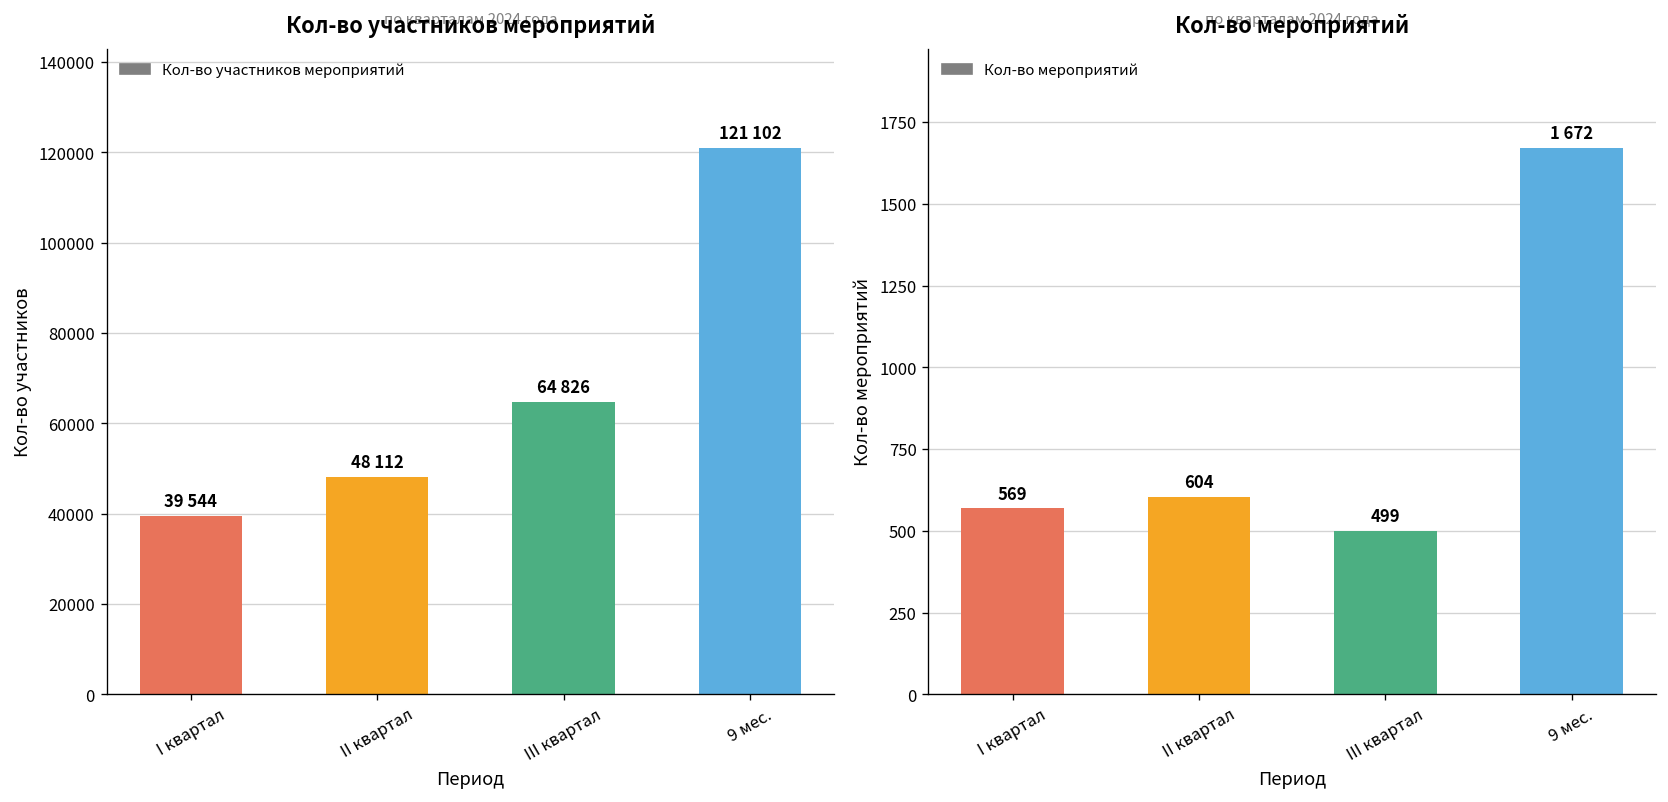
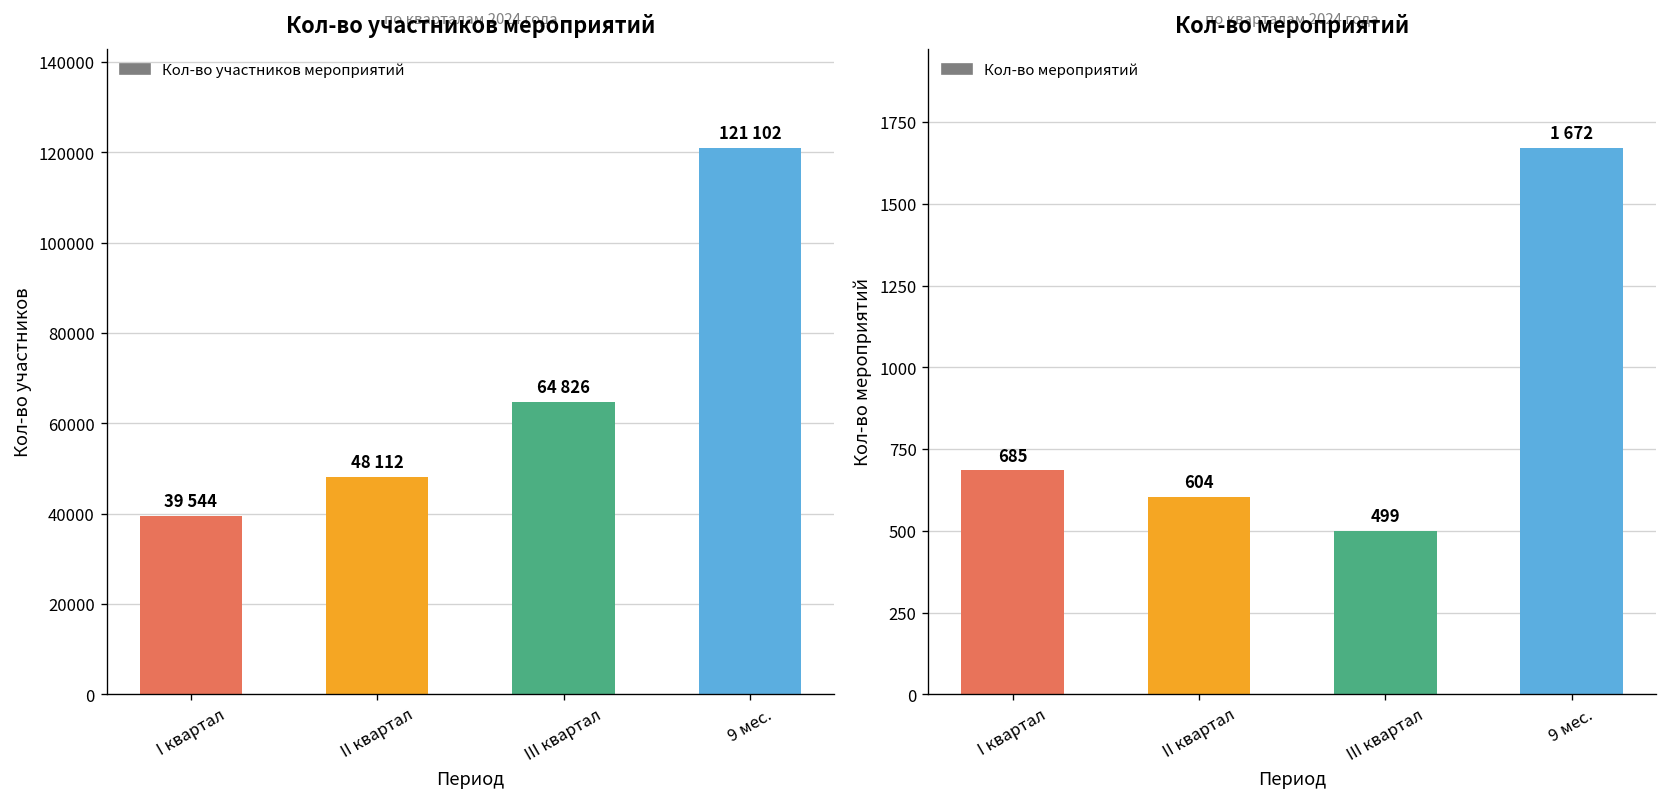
Кол-во мероприятий, I квартал: 569 -> 685
